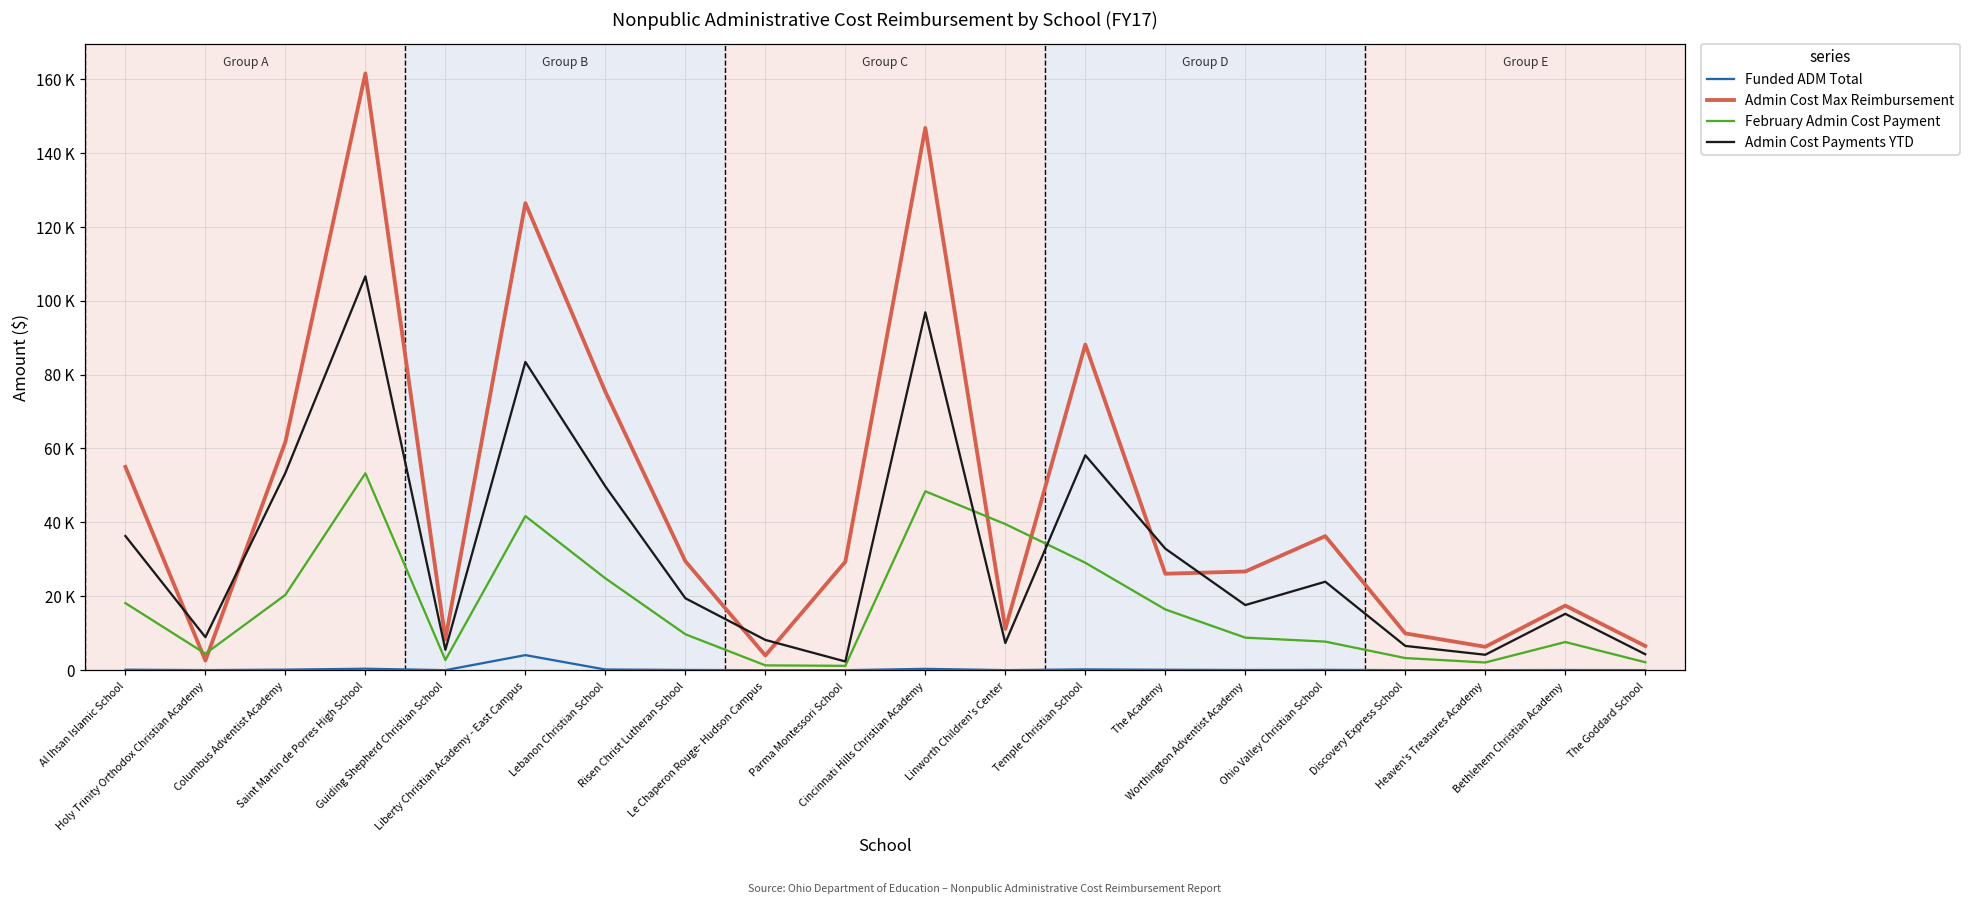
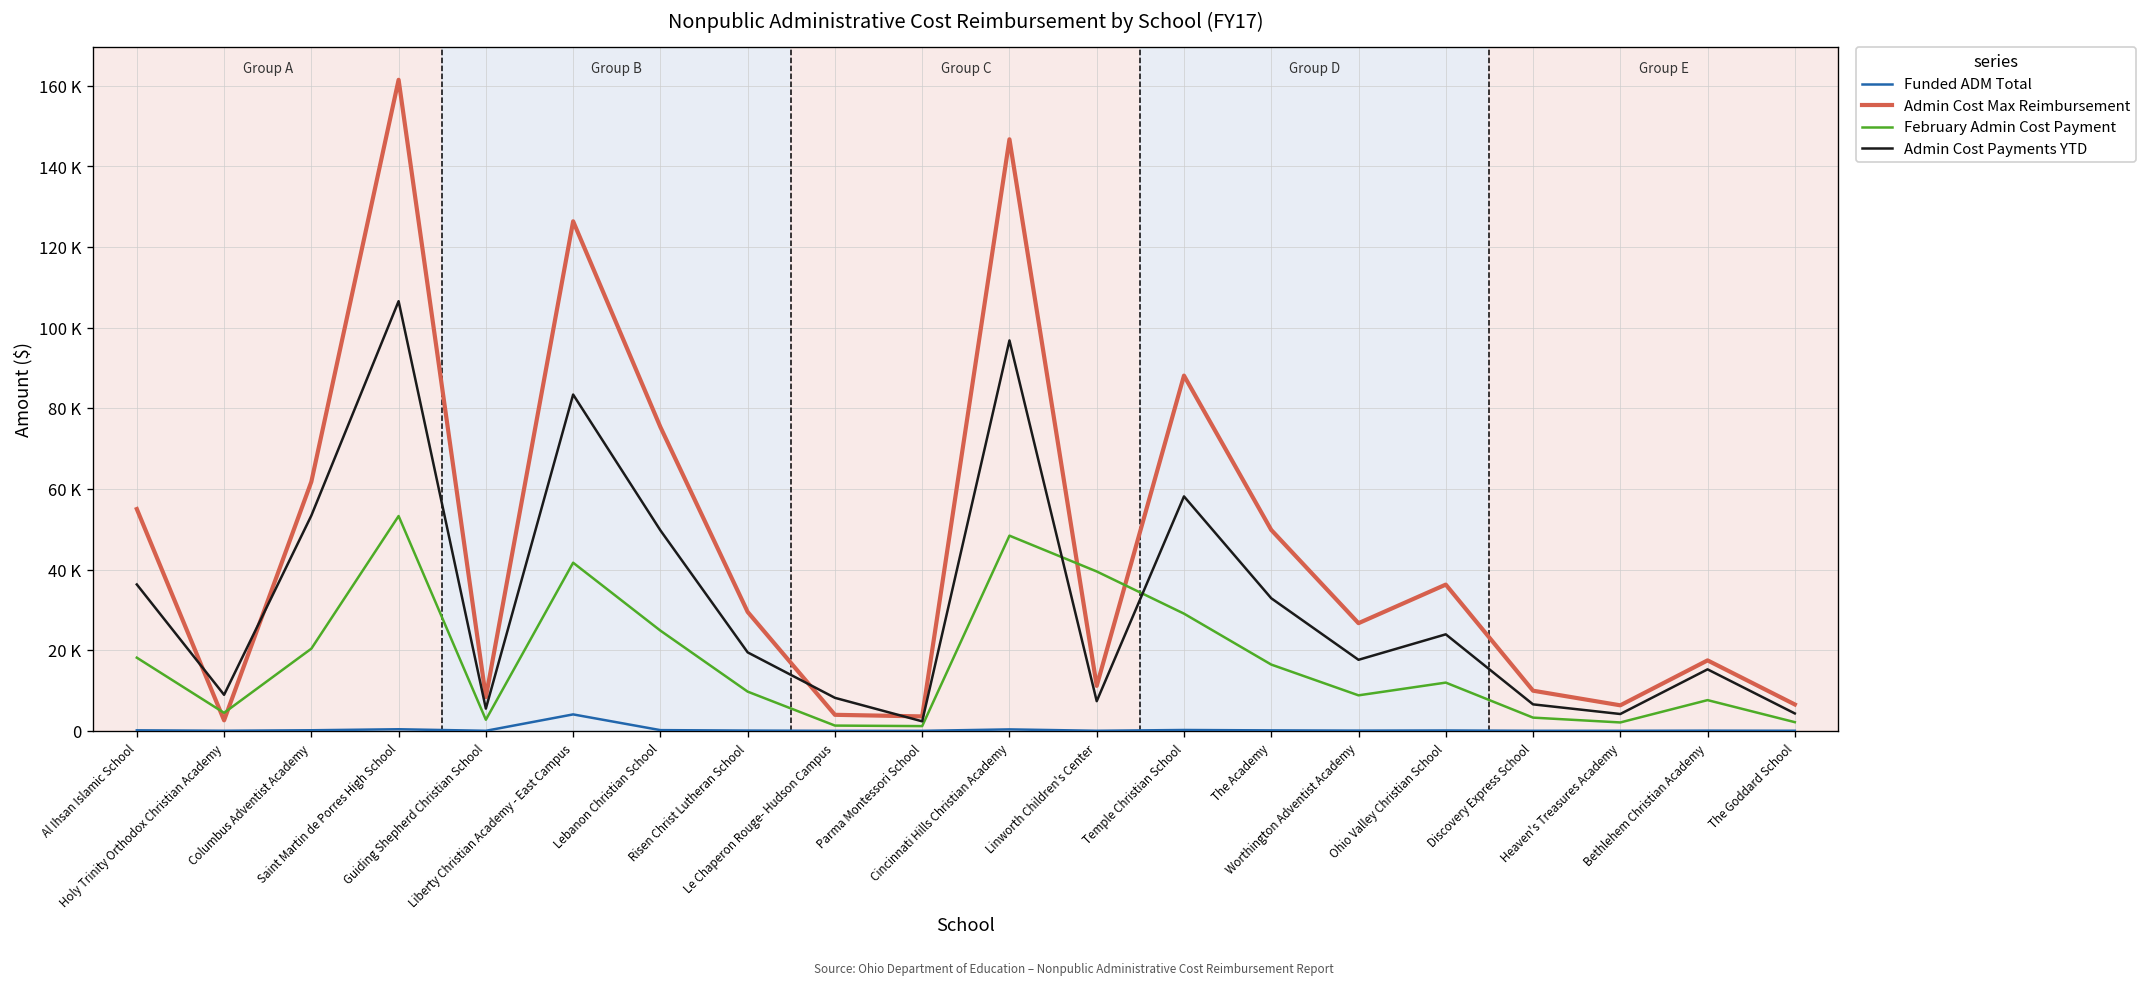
Admin Cost Max Reimbursement, Parma Montessori School: 29000 -> 4000
Admin Cost Max Reimbursement, The Academy: 26000 -> 50000
February Admin Cost Payment, Ohio Valley Christian School: 8000 -> 12000
